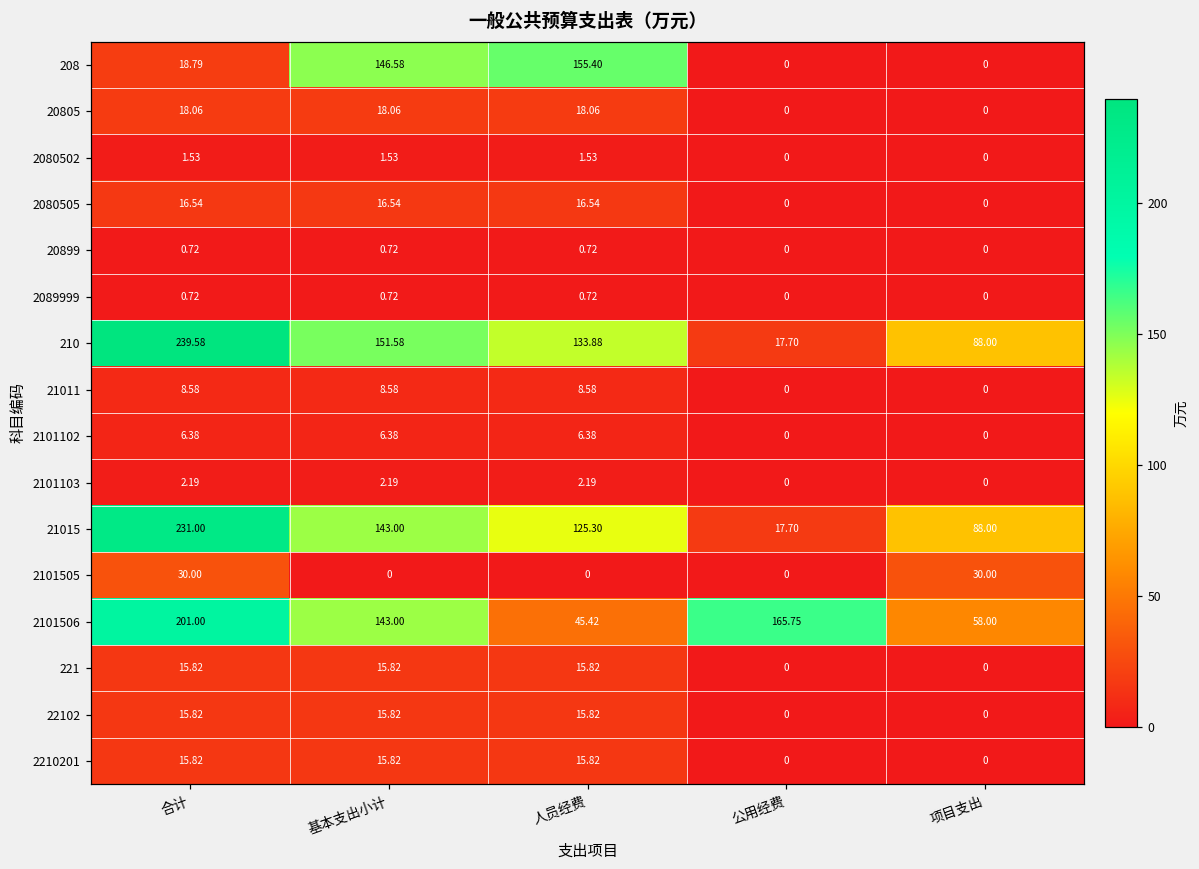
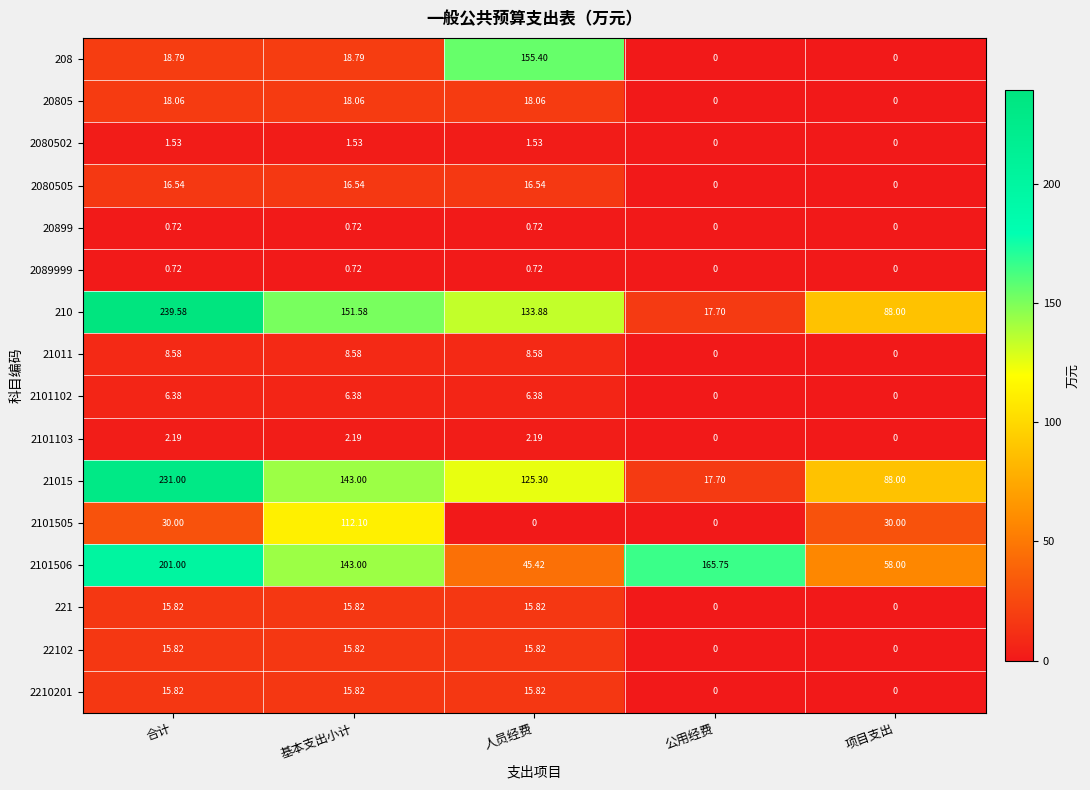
208, 基本支出小计: 146.58 -> 18.79
2101505, 基本支出小计: 0 -> 112.10
